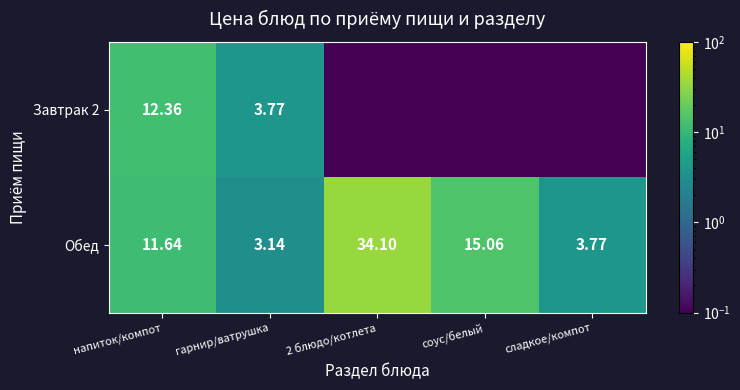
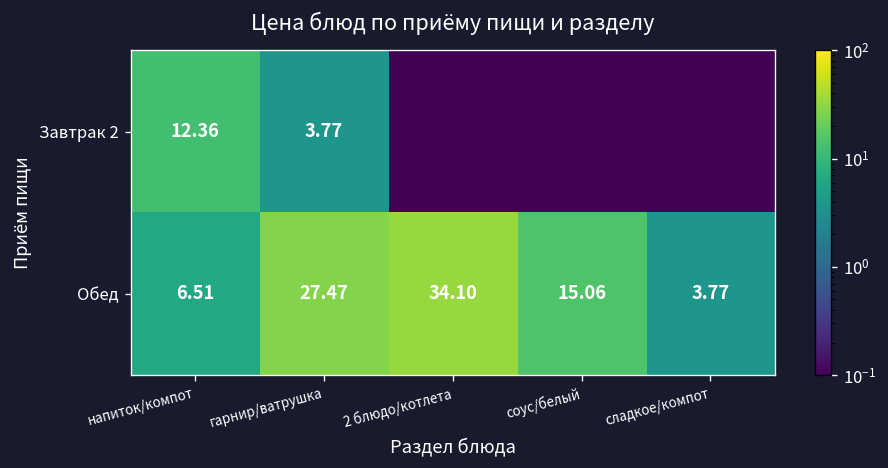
Обед, напиток/компот: 11.64 -> 6.51
Обед, гарнир/ватрушка: 3.14 -> 27.47
